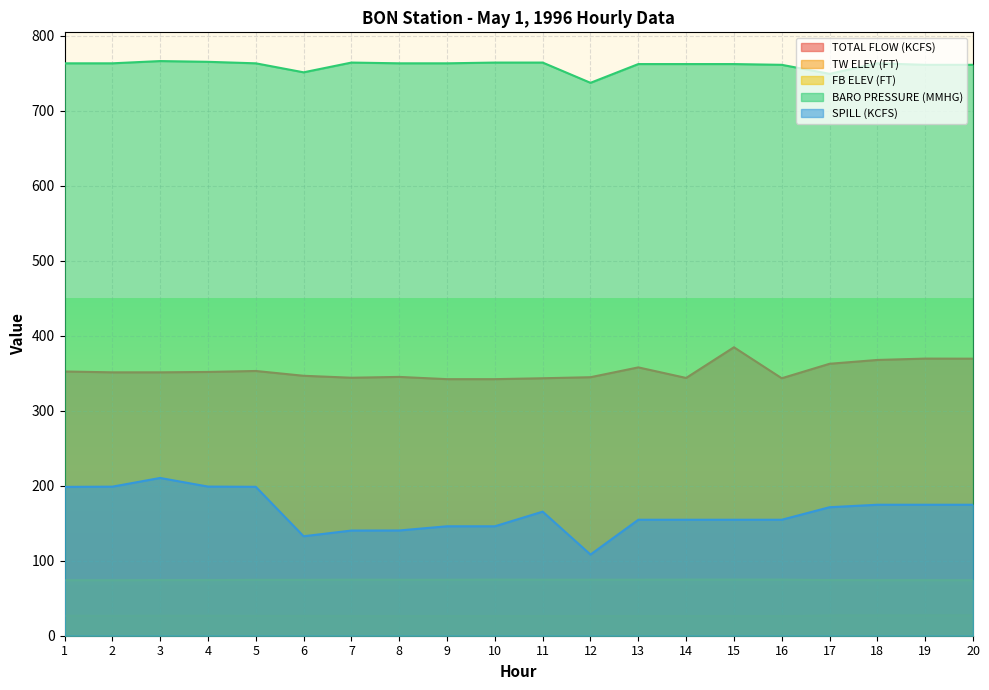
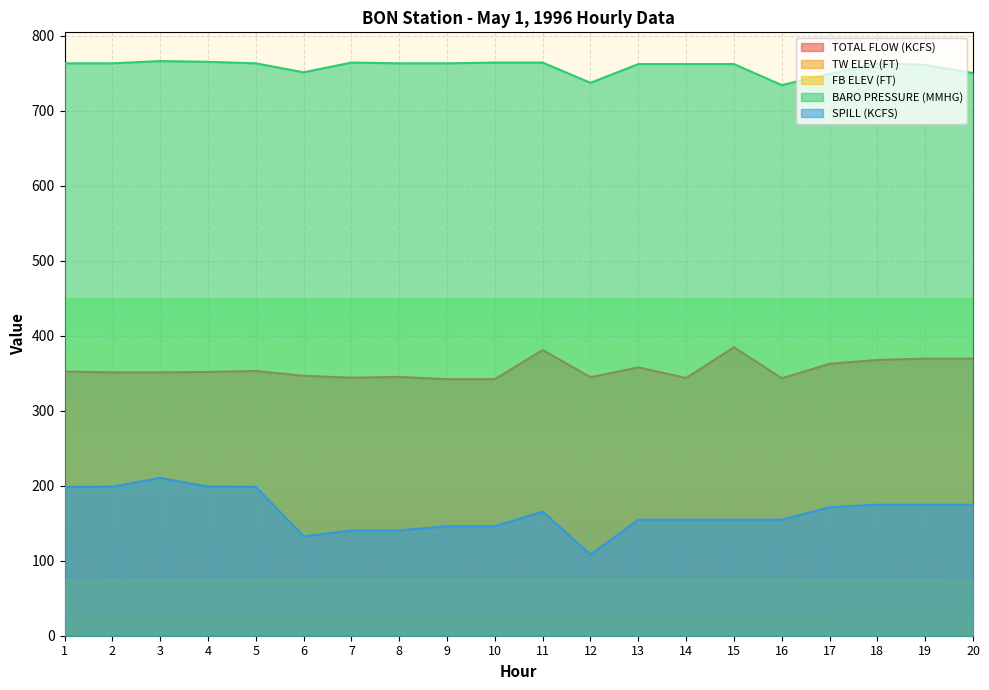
TOTAL FLOW (KCFS), 11: 340 -> 380
BARO PRESSURE (MMHG), 16: 760 -> 730
BARO PRESSURE (MMHG), 20: 760 -> 750
